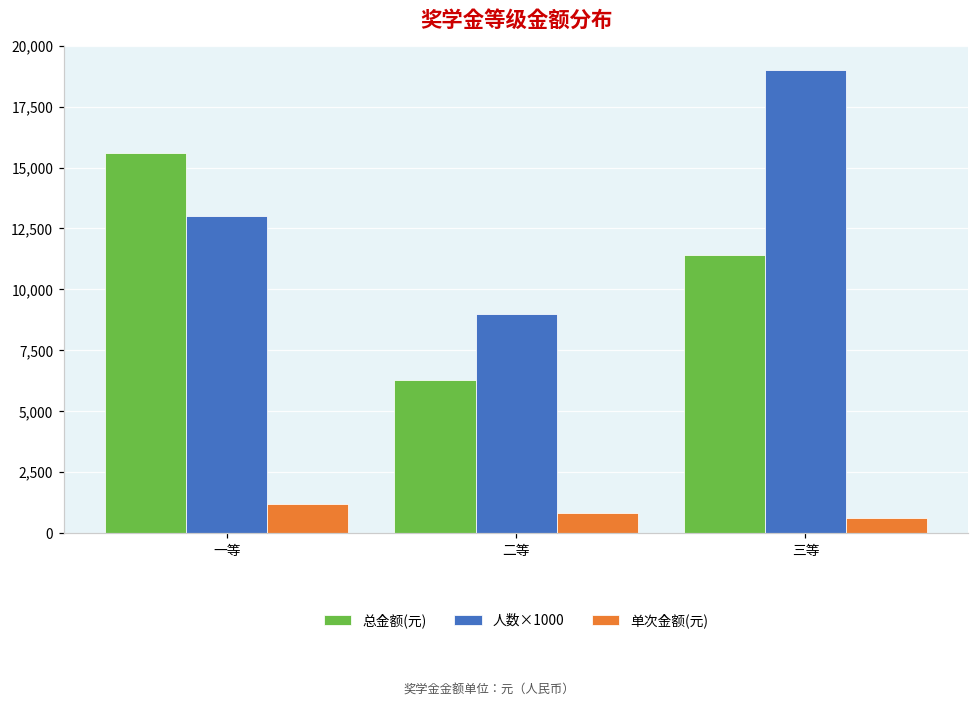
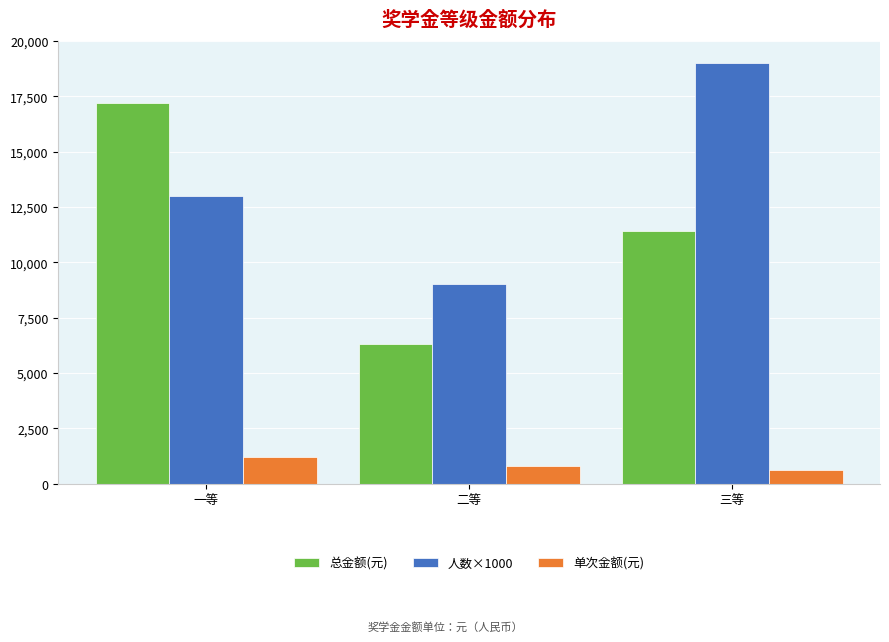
总金额(元), 一等: 15,600 -> 17,200
